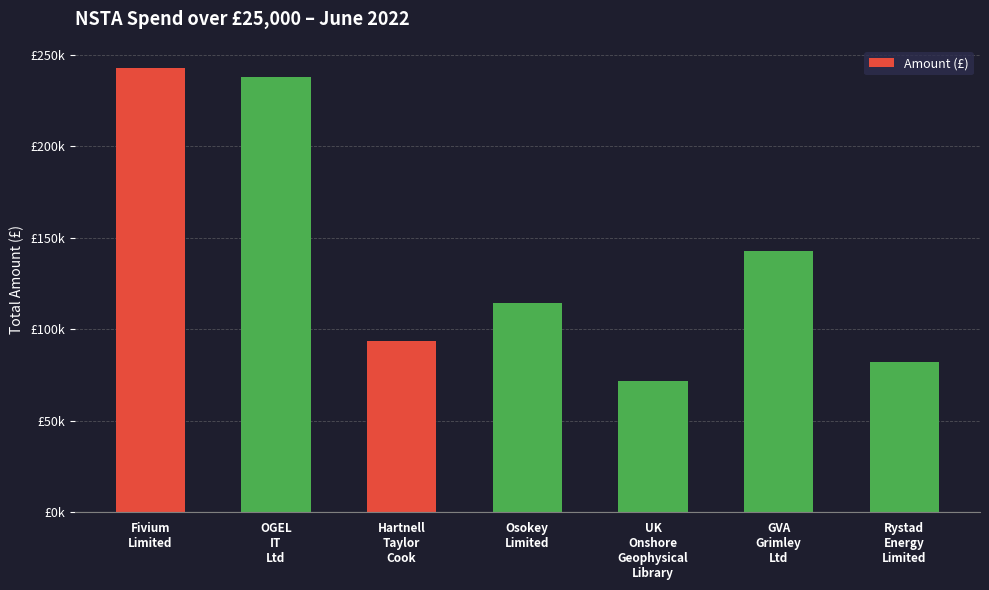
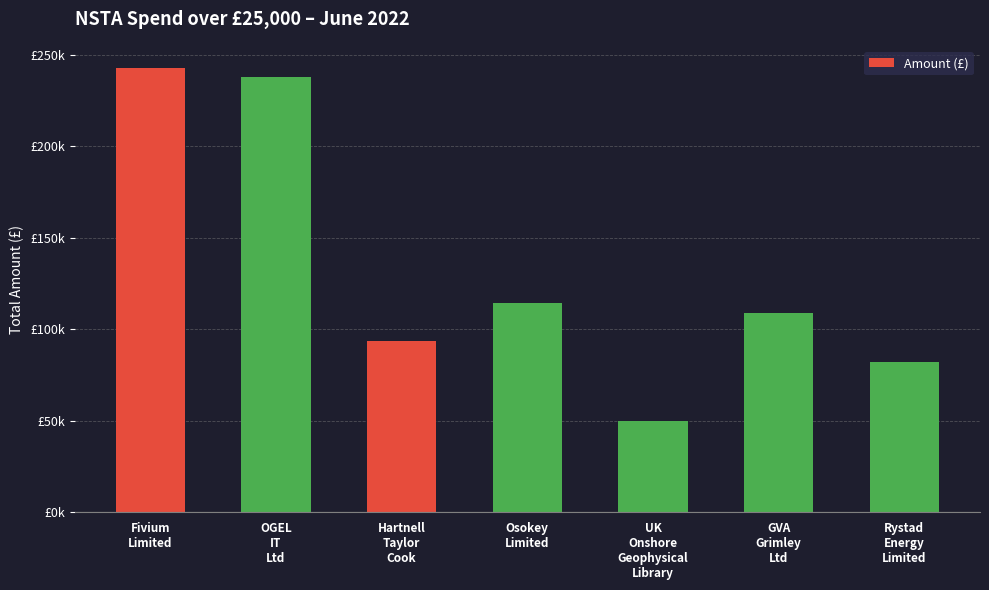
UK Onshore Geophysical Library: £72000 -> £50000
GVA Grimley Ltd: £143000 -> £109000
